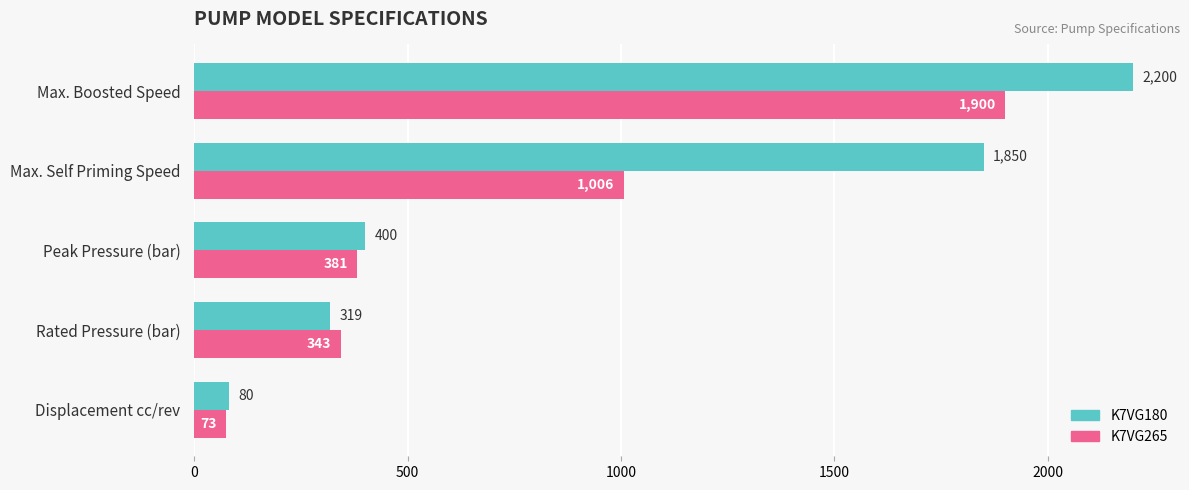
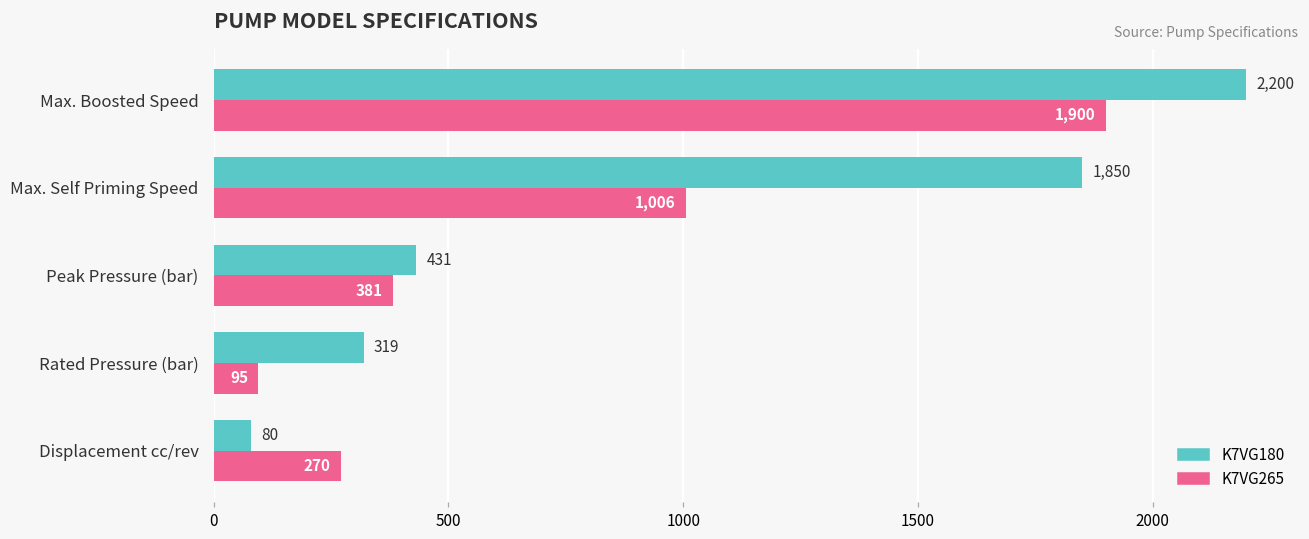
K7VG180, Peak Pressure (bar): 400 -> 431
K7VG265, Rated Pressure (bar): 343 -> 95
K7VG265, Displacement cc/rev: 73 -> 270
